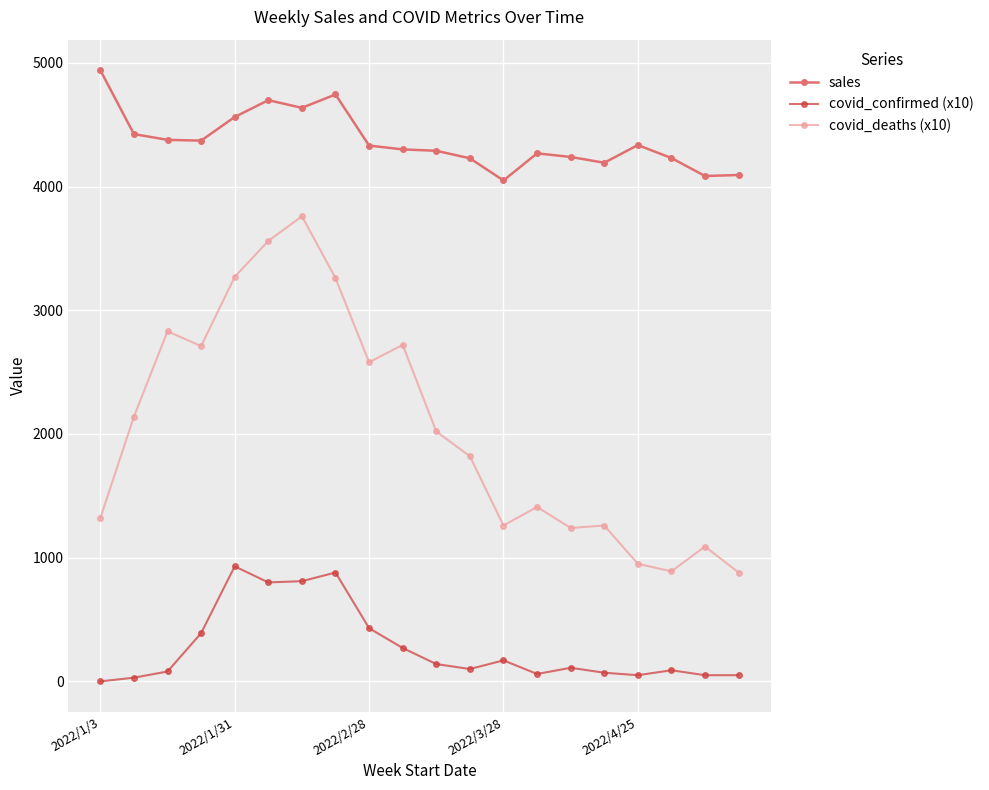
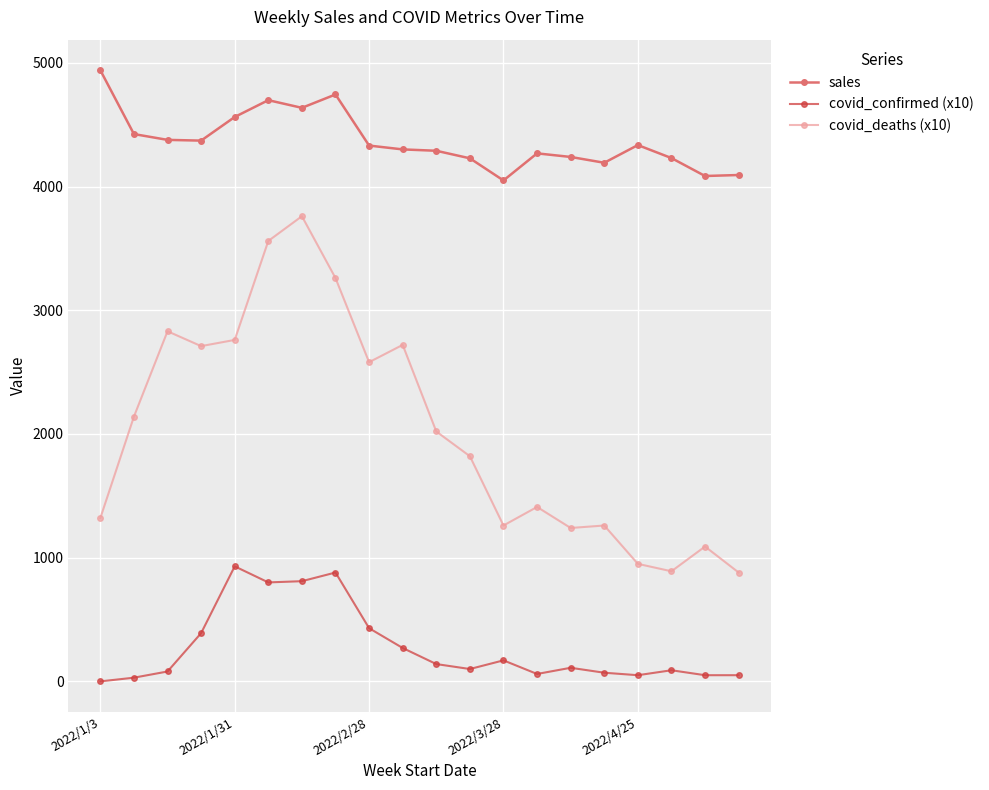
covid_deaths (x10), 2022/1/31: 3270 -> 2760
